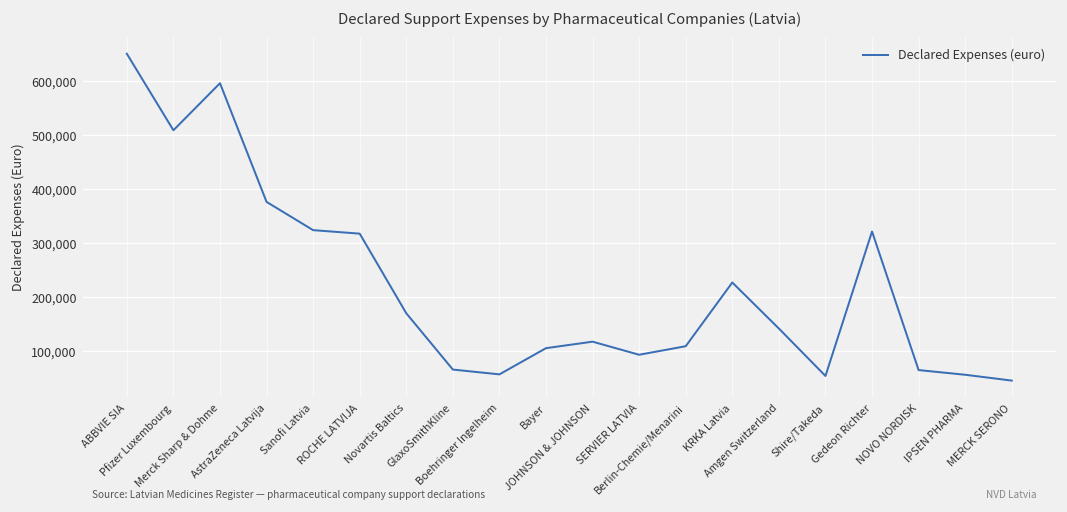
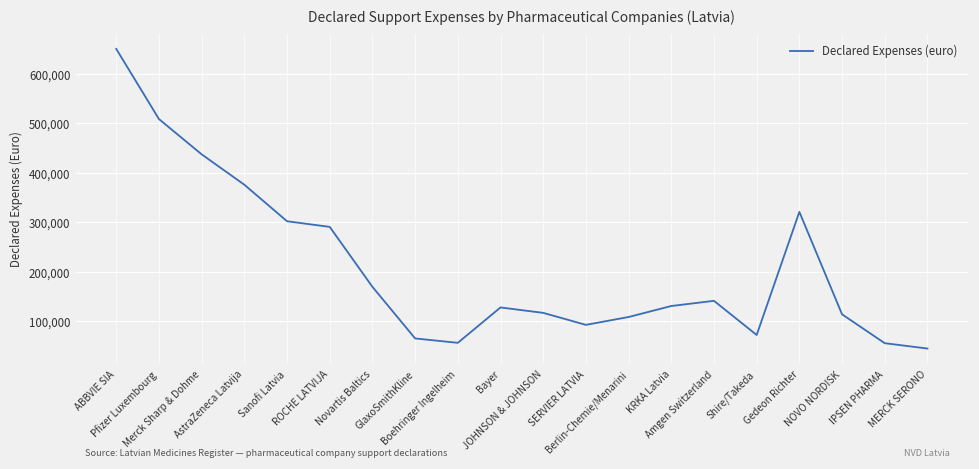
Merck Sharp & Dohme: 600,000 -> 440,000
Sanofi Latvia: 320,000 -> 300,000
ROCHE LATVIJA: 320,000 -> 290,000
Bayer: 110,000 -> 130,000
KRKA Latvia: 230,000 -> 130,000
Shire/Takeda: 50,000 -> 70,000
NOVO NORDISK: 60,000 -> 110,000
